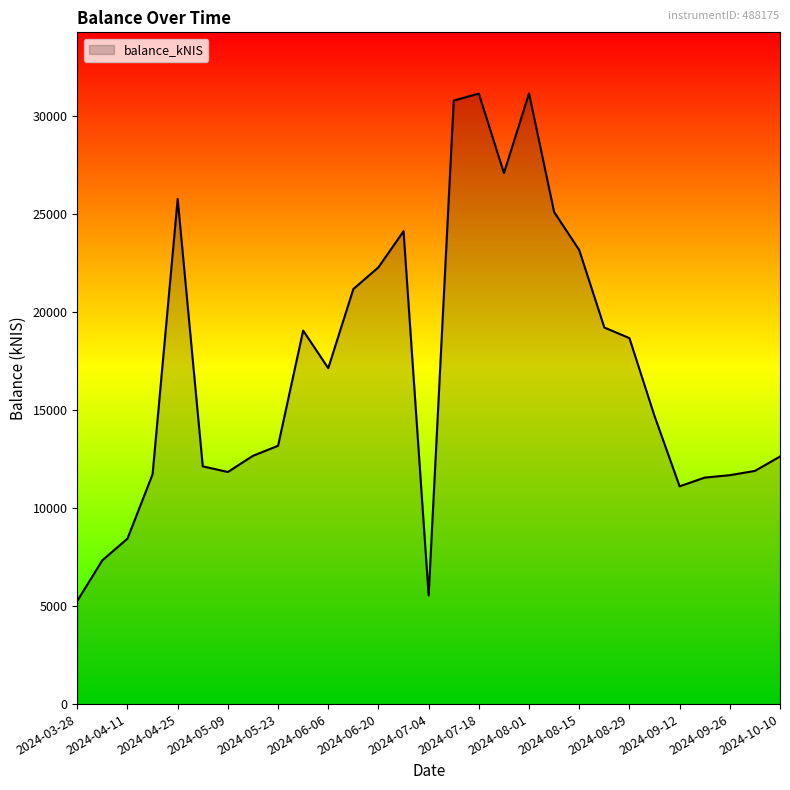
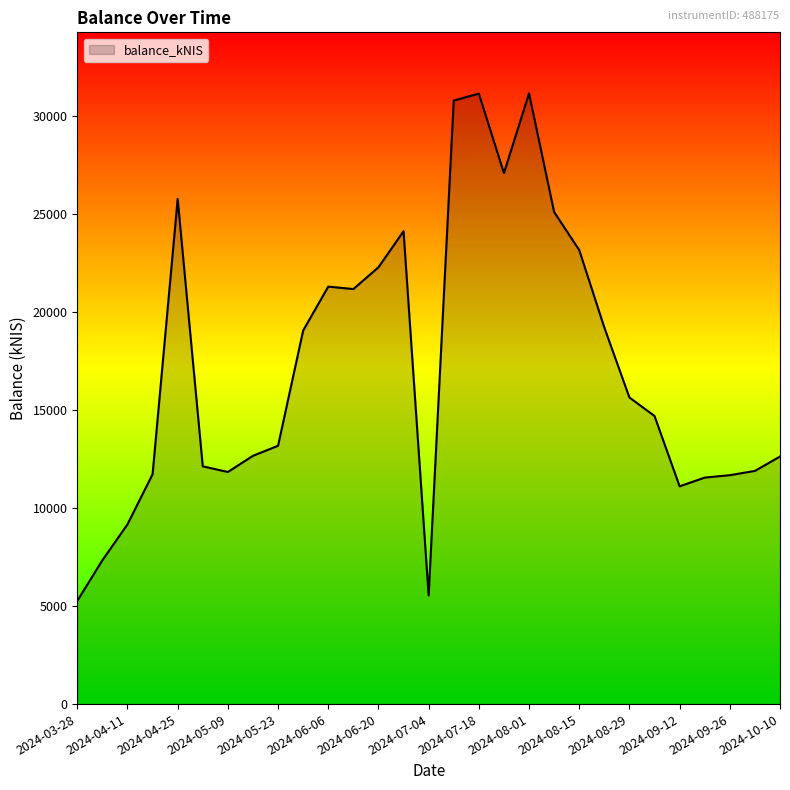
2024-04-11: 8400 -> 9200
2024-06-06: 17100 -> 21300
2024-08-29: 18700 -> 15700
